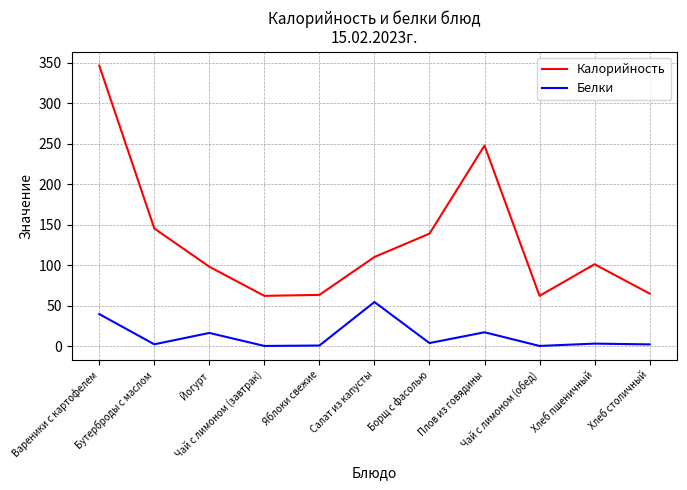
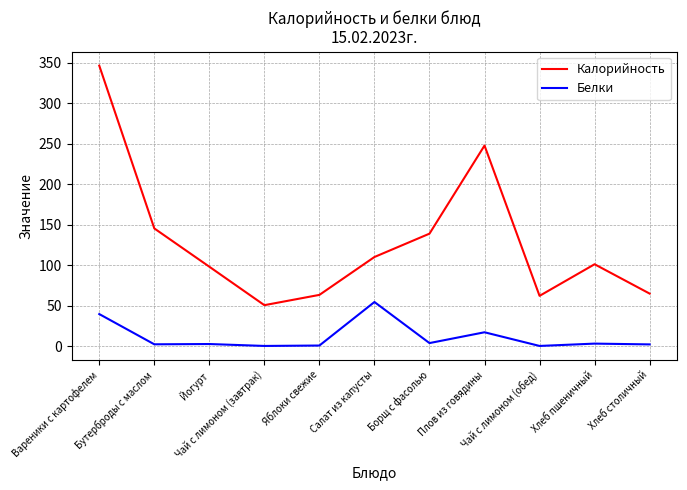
Белки, Йогурт: 20 -> 0
Калорийность, Чай с лимоном (завтрак): 60 -> 50
